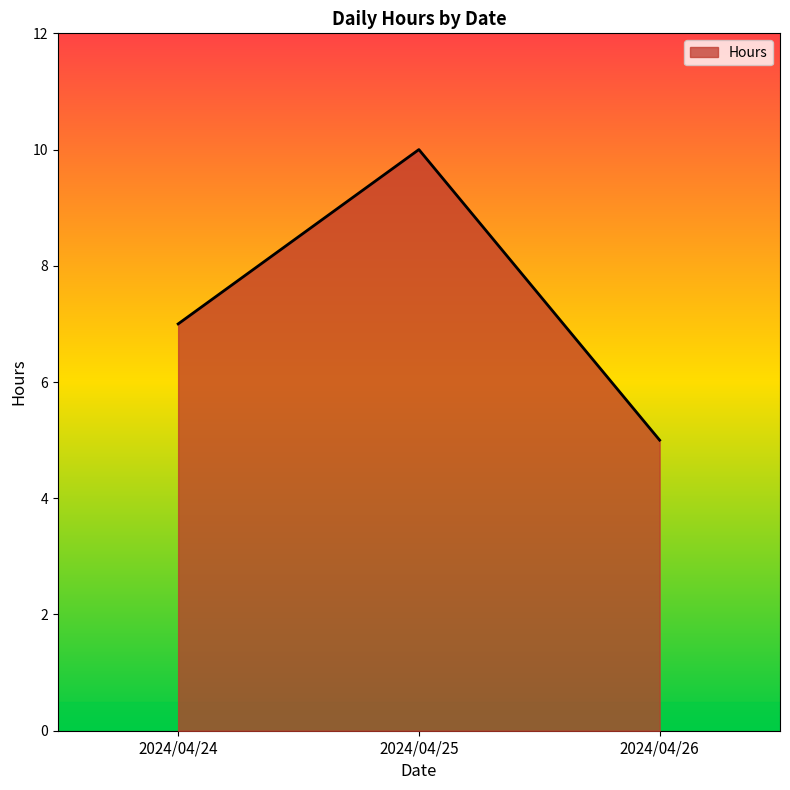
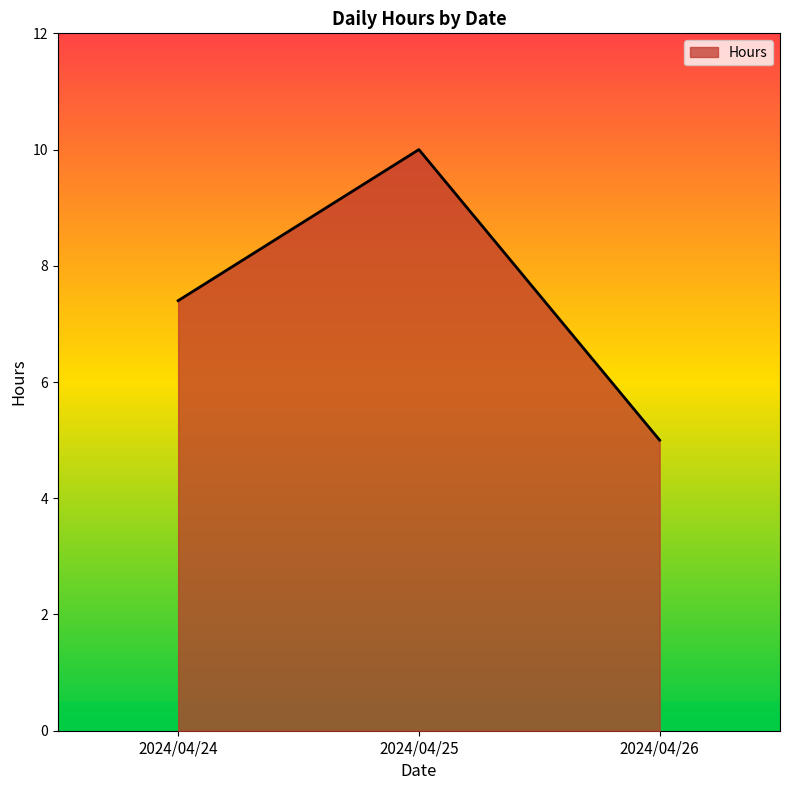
2024/04/24: 7.0 -> 7.4
